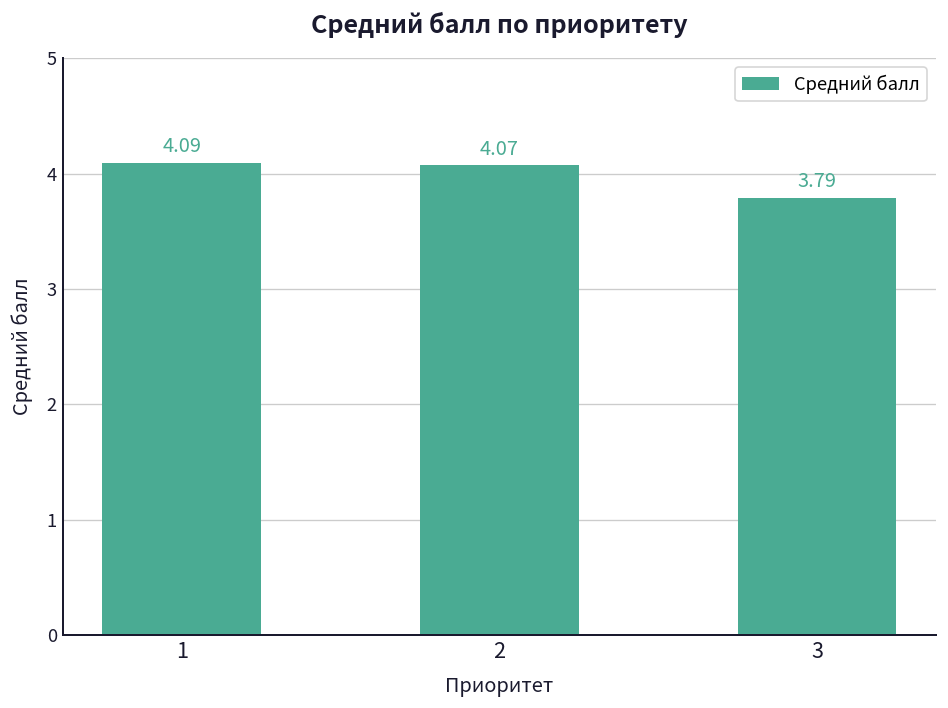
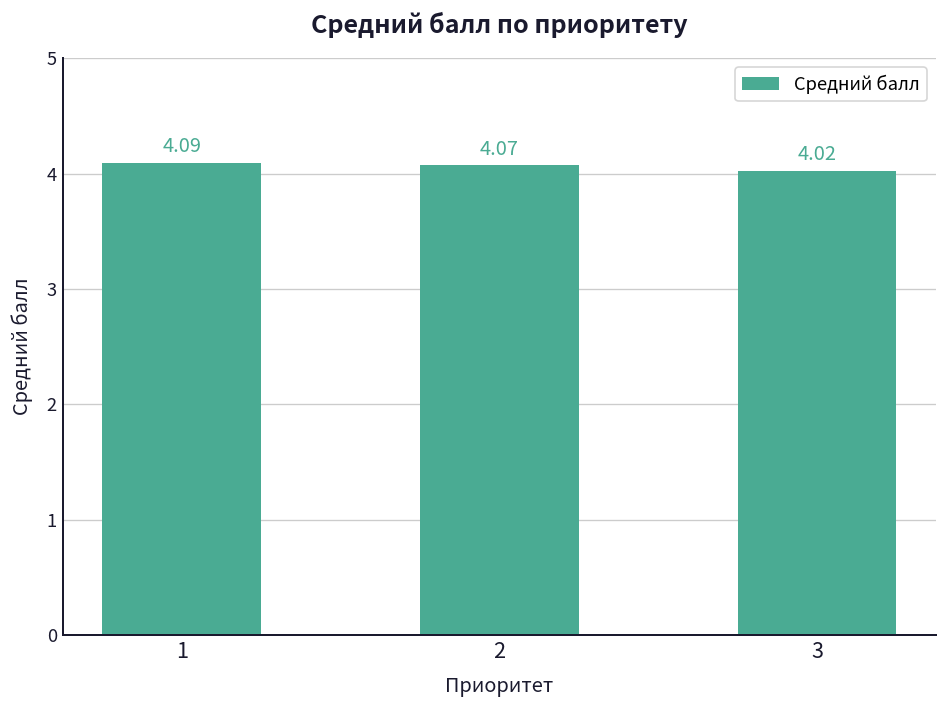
3: 3.79 -> 4.02
